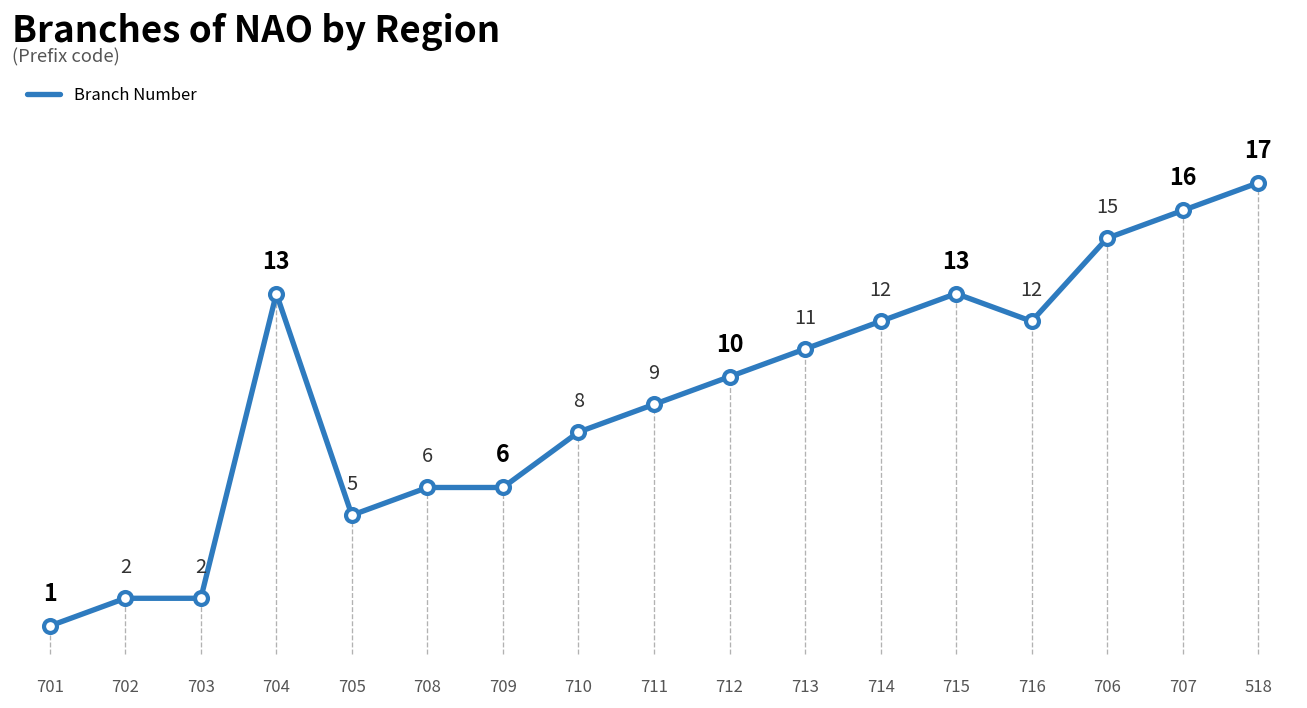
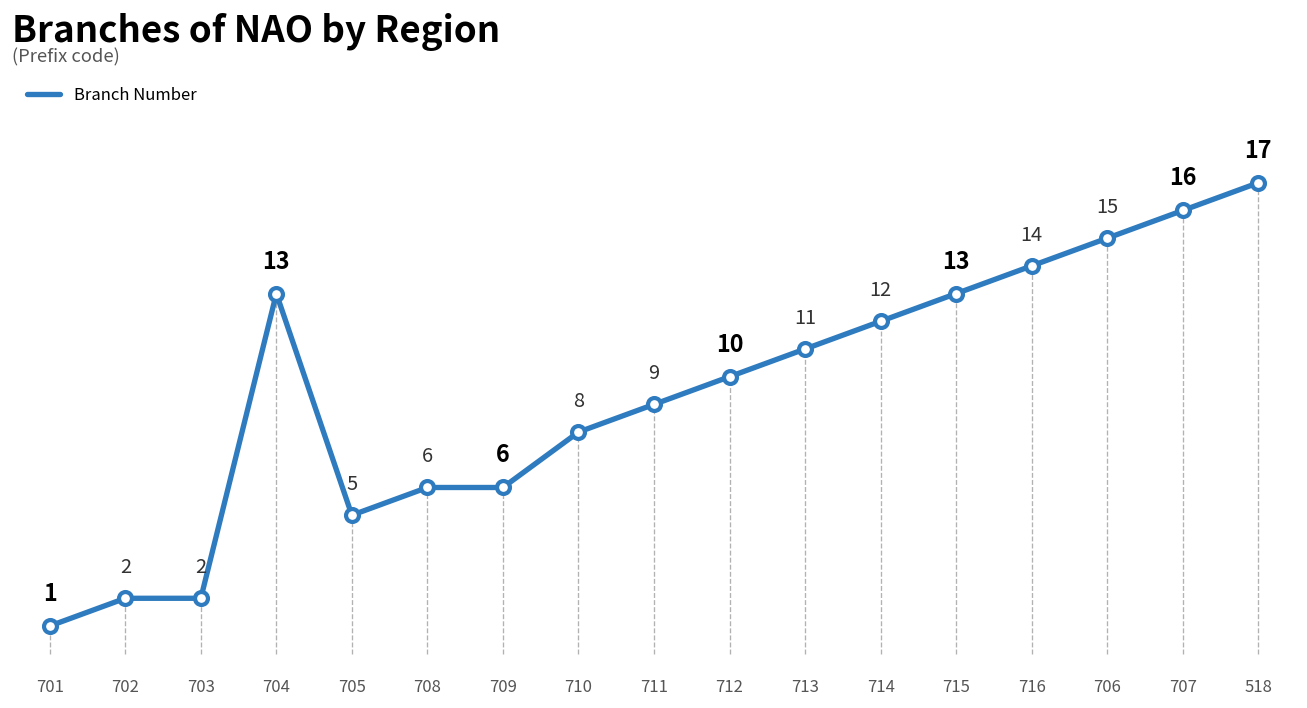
Branch Number, 716: 12 -> 14
